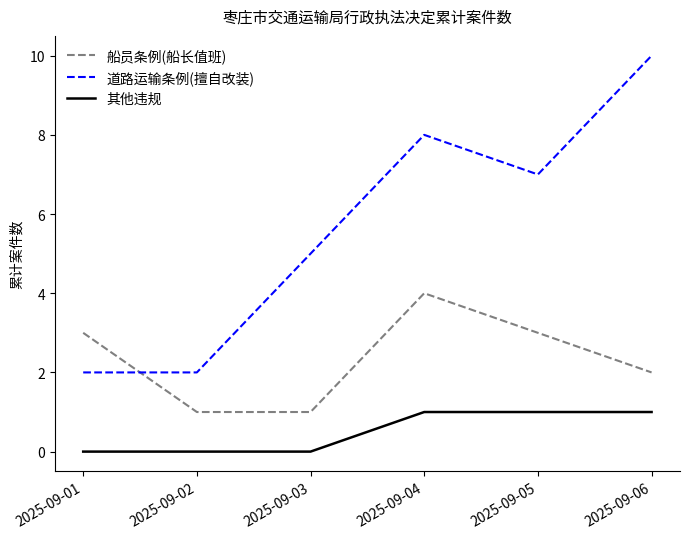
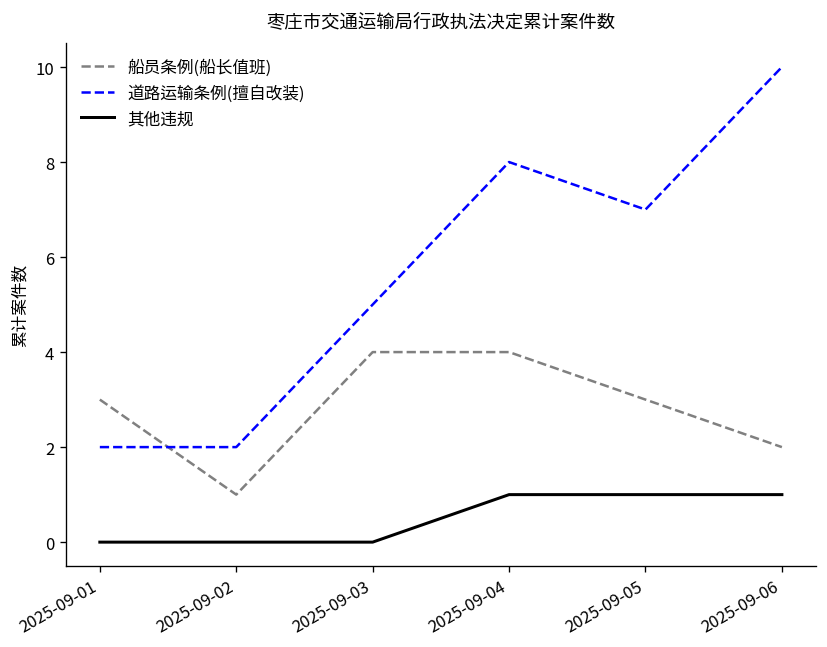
船员条例(船长值班), 2025-09-03: 1 -> 4
